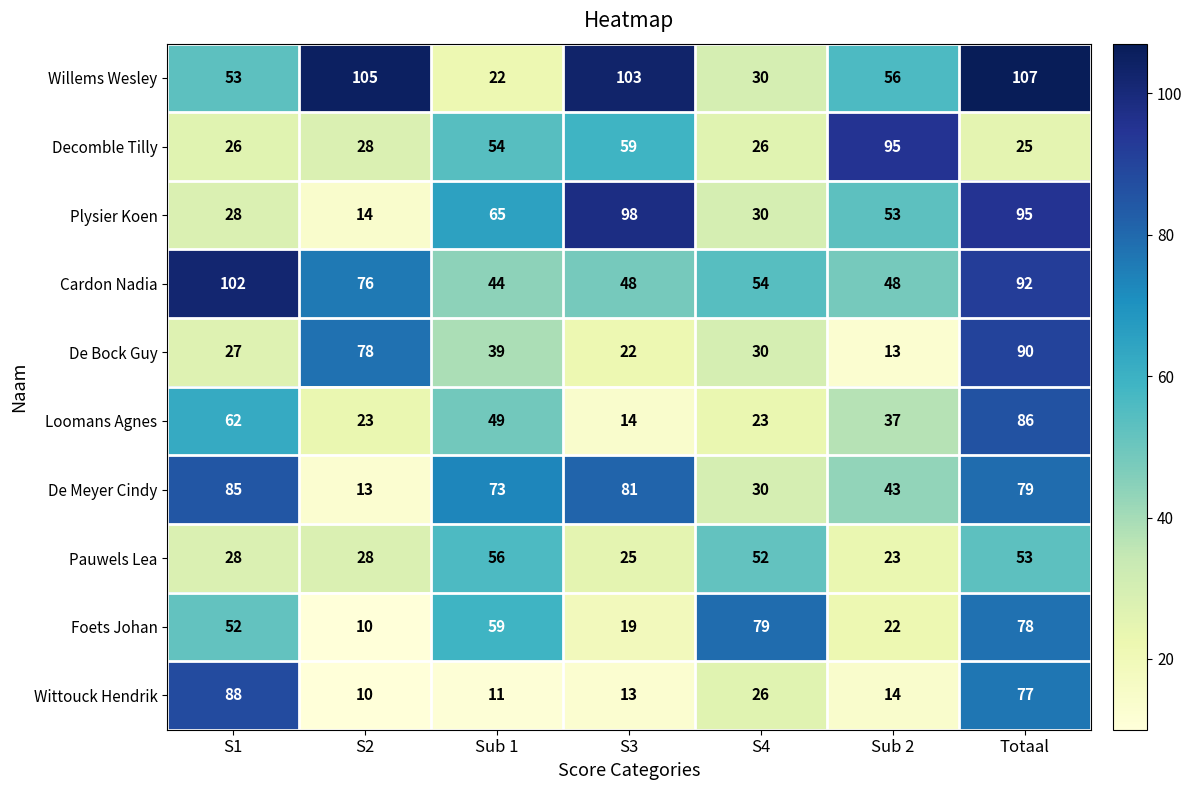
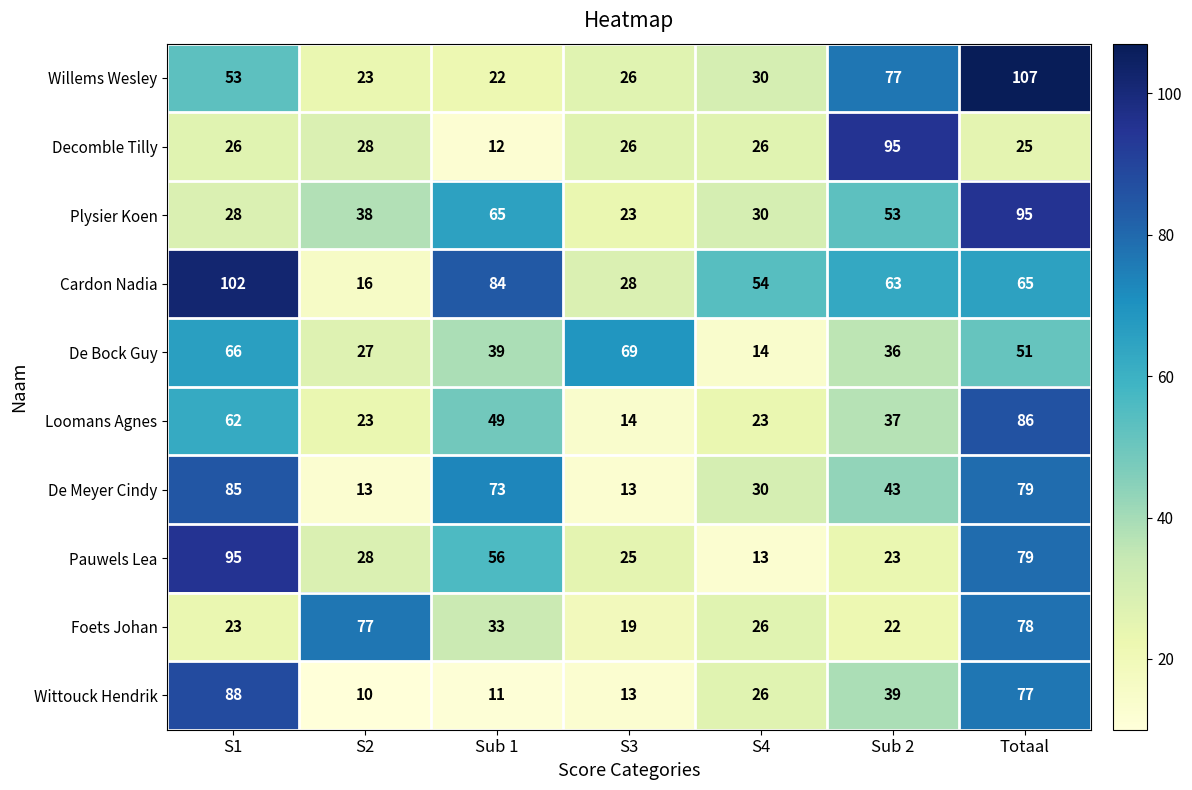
Willems Wesley, S2: 105 -> 23
Willems Wesley, S3: 103 -> 26
Willems Wesley, Sub 2: 56 -> 77
Decomble Tilly, Sub 1: 54 -> 12
Decomble Tilly, S3: 59 -> 26
Plysier Koen, S2: 14 -> 38
Plysier Koen, S3: 98 -> 23
Cardon Nadia, S2: 76 -> 16
Cardon Nadia, Sub 1: 44 -> 84
Cardon Nadia, S3: 48 -> 28
Cardon Nadia, Sub 2: 48 -> 63
Cardon Nadia, Totaal: 92 -> 65
De Bock Guy, S1: 27 -> 66
De Bock Guy, S2: 78 -> 27
De Bock Guy, S3: 22 -> 69
De Bock Guy, S4: 30 -> 14
De Bock Guy, Sub 2: 13 -> 36
De Bock Guy, Totaal: 90 -> 51
De Meyer Cindy, S3: 81 -> 13
Pauwels Lea, S1: 28 -> 95
Pauwels Lea, S4: 52 -> 13
Pauwels Lea, Totaal: 53 -> 79
Foets Johan, S1: 52 -> 23
Foets Johan, S2: 10 -> 77
Foets Johan, Sub 1: 59 -> 33
Foets Johan, S4: 79 -> 26
Wittouck Hendrik, Sub 2: 14 -> 39
